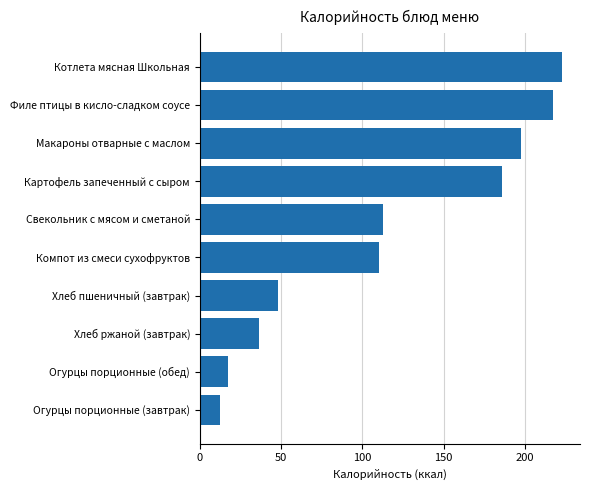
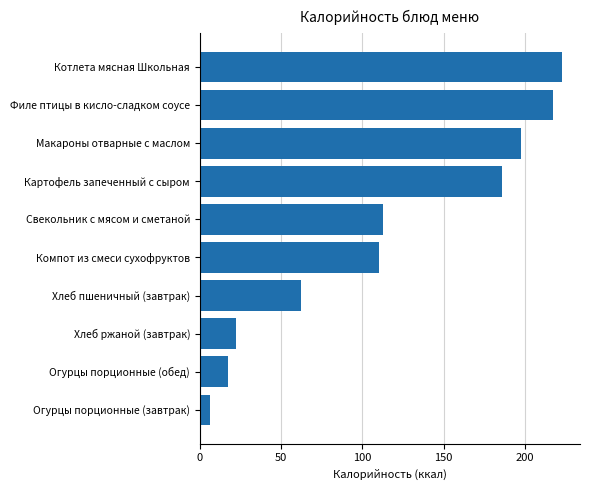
Хлеб пшеничный (завтрак): 48 -> 62
Хлеб ржаной (завтрак): 36 -> 22
Огурцы порционные (завтрак): 12 -> 6
